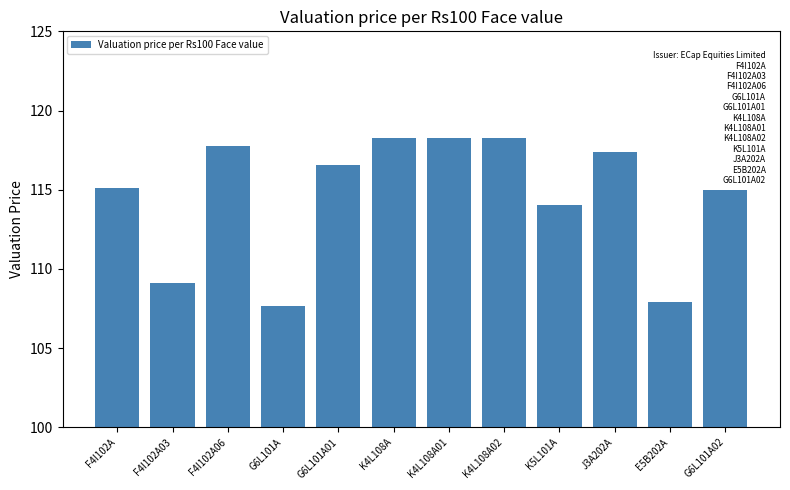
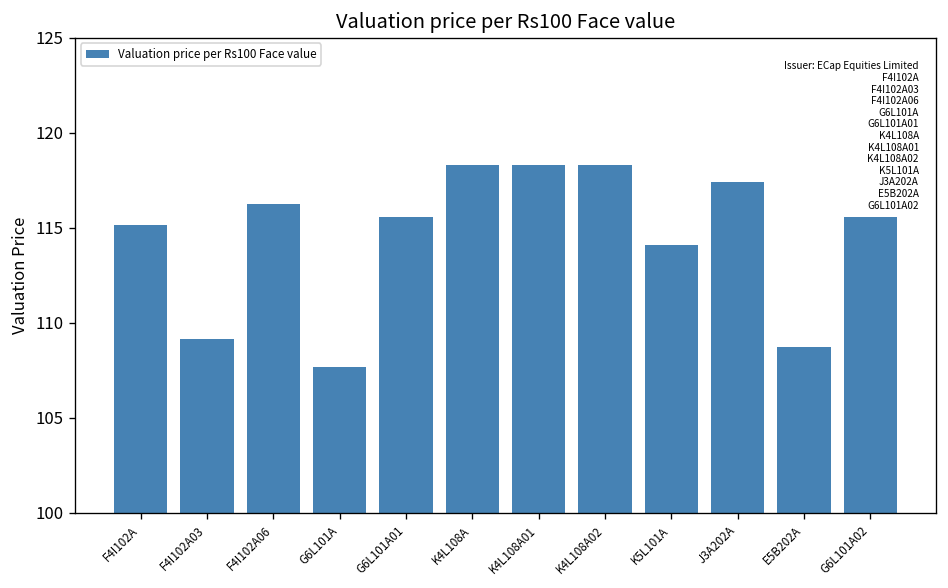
F4I102A06: 117.8 -> 116.2
G6L101A01: 116.6 -> 115.6
E5B202A: 107.9 -> 108.7
G6L101A02: 115.0 -> 115.6
